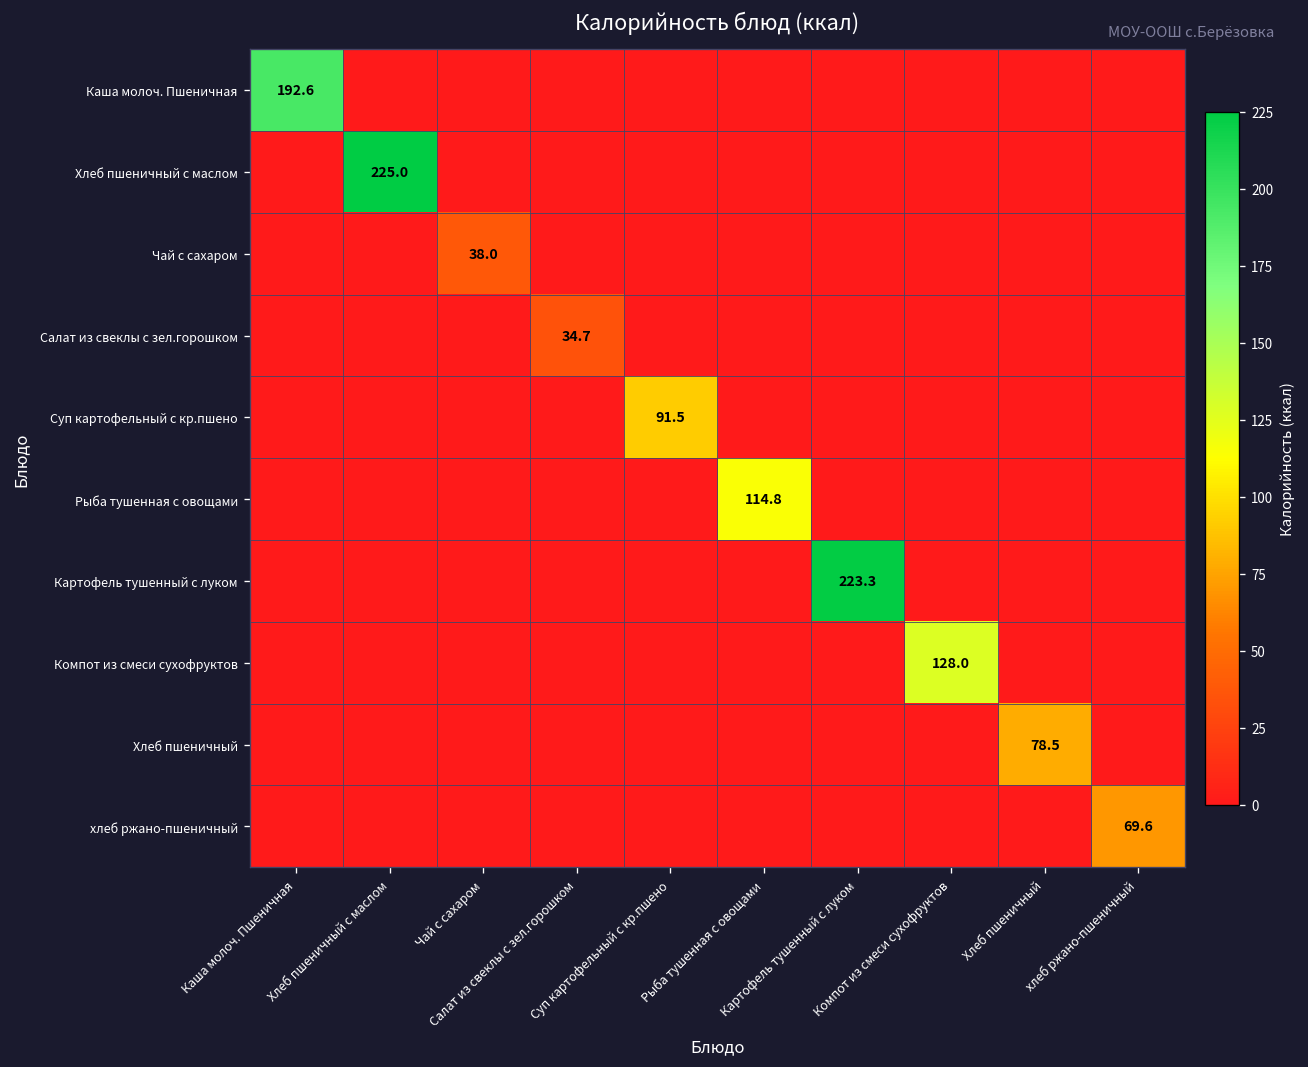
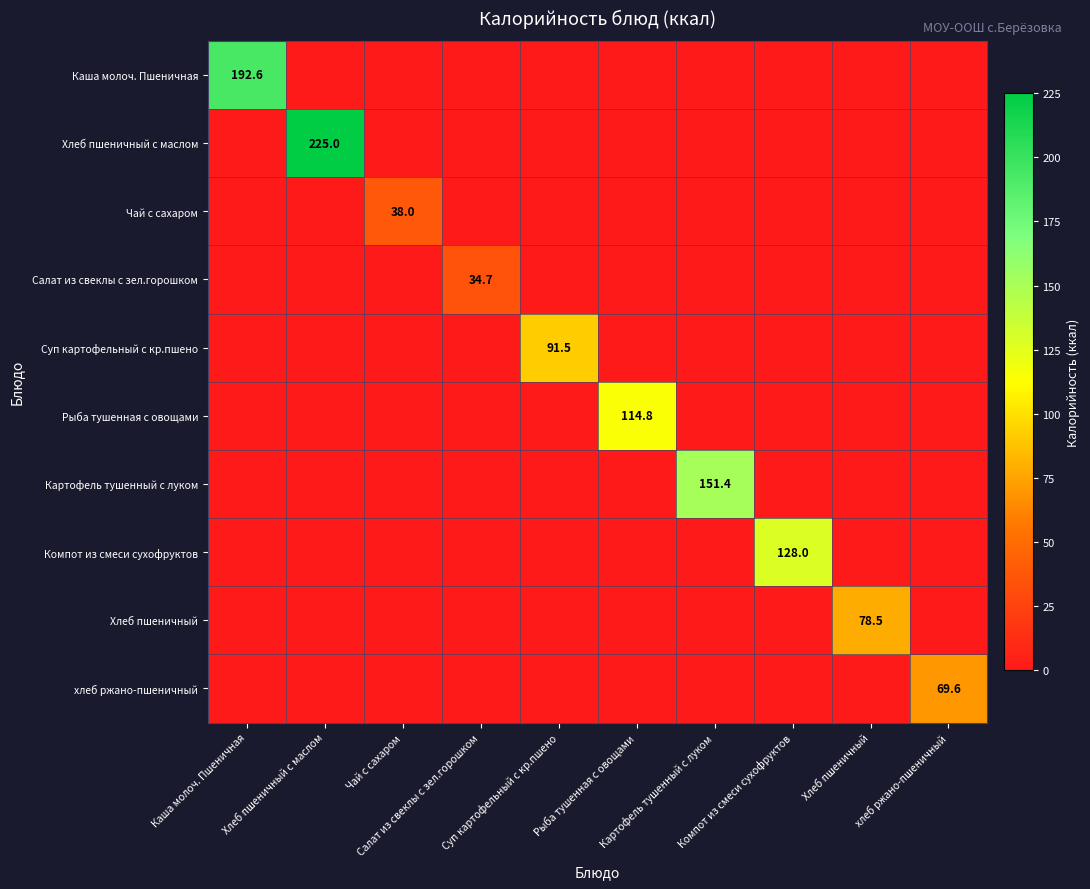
Картофель тушенный с луком, Картофель тушенный с луком: 223.3 -> 151.4
